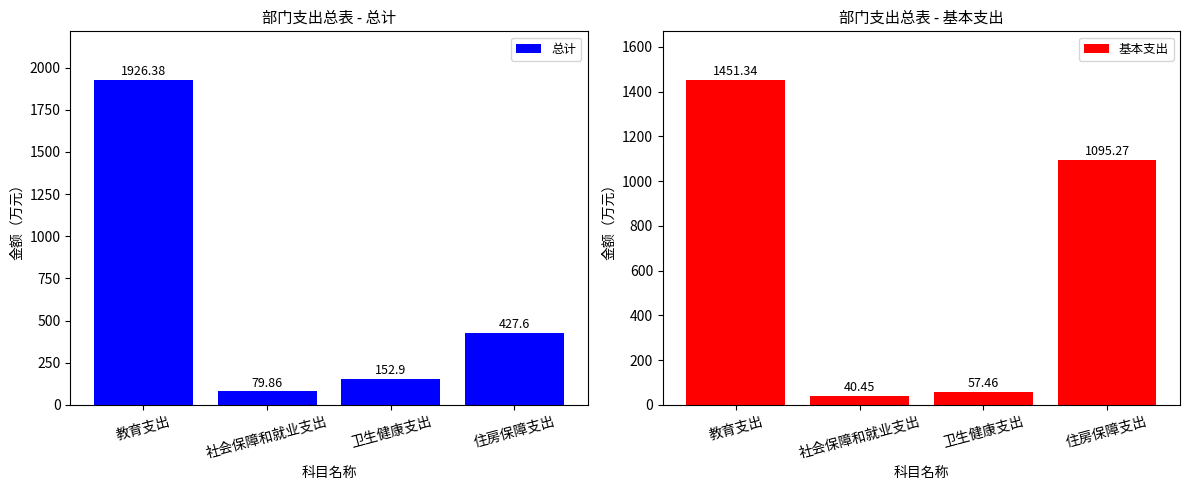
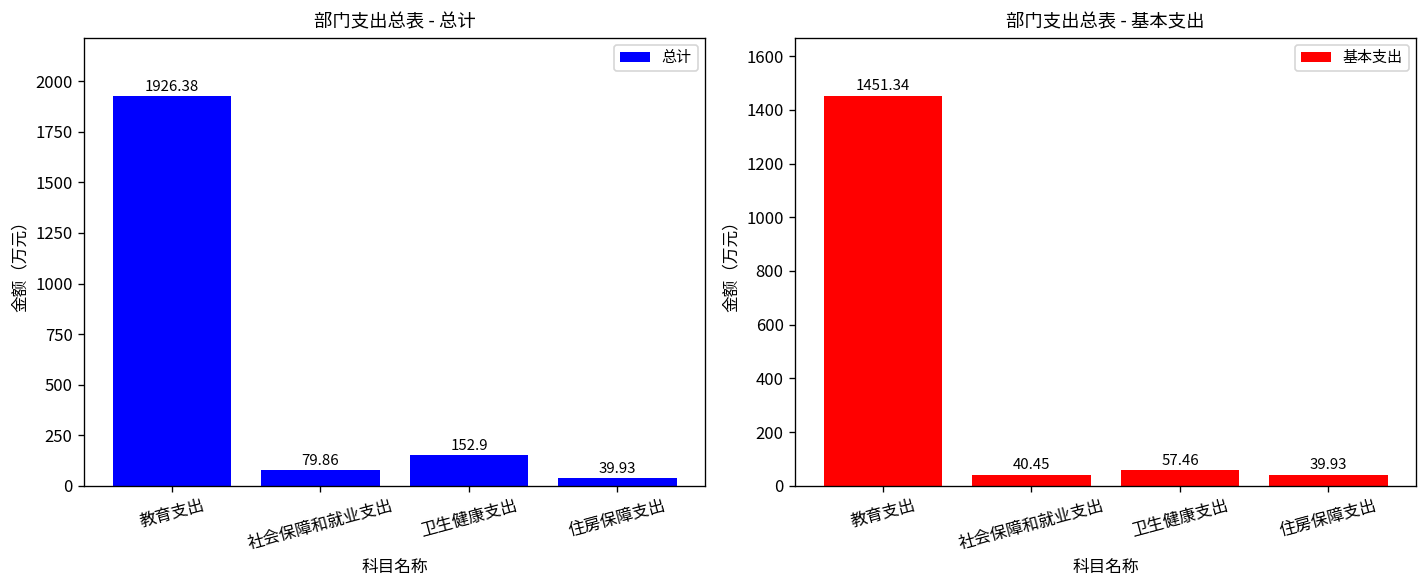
部门支出总表 - 总计, 住房保障支出: 427.6 -> 39.93
部门支出总表 - 基本支出, 住房保障支出: 1095.27 -> 39.93
